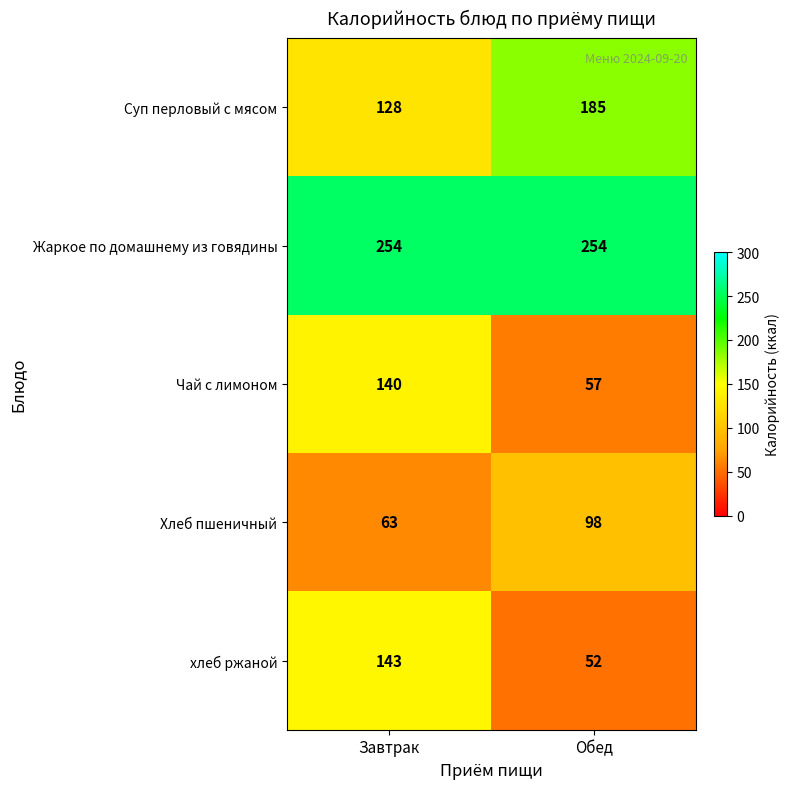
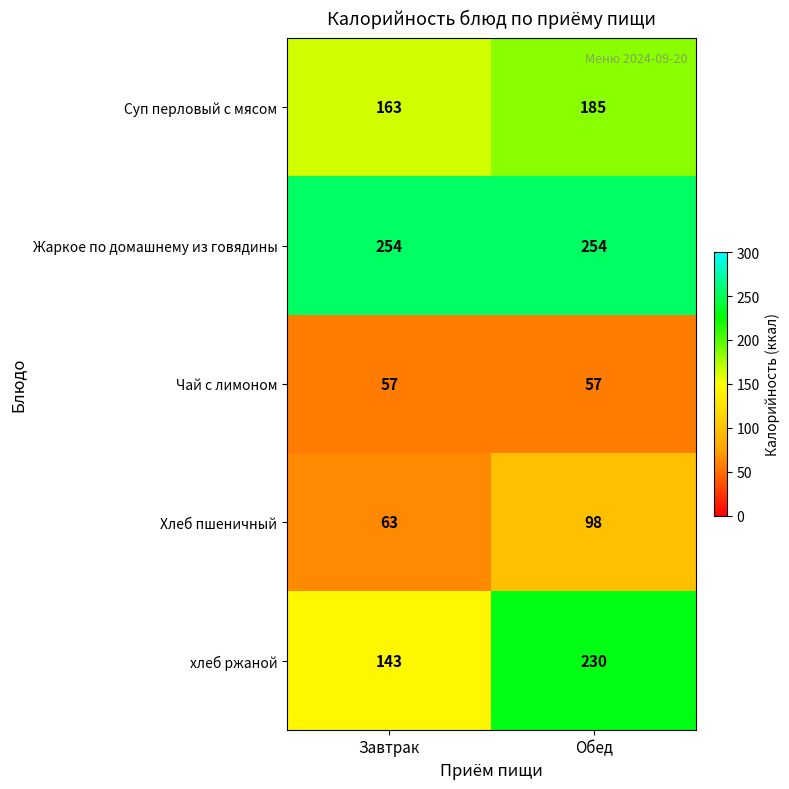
Суп перловый с мясом, Завтрак: 128 -> 163
Чай с лимоном, Завтрак: 140 -> 57
хлеб ржаной, Обед: 52 -> 230
